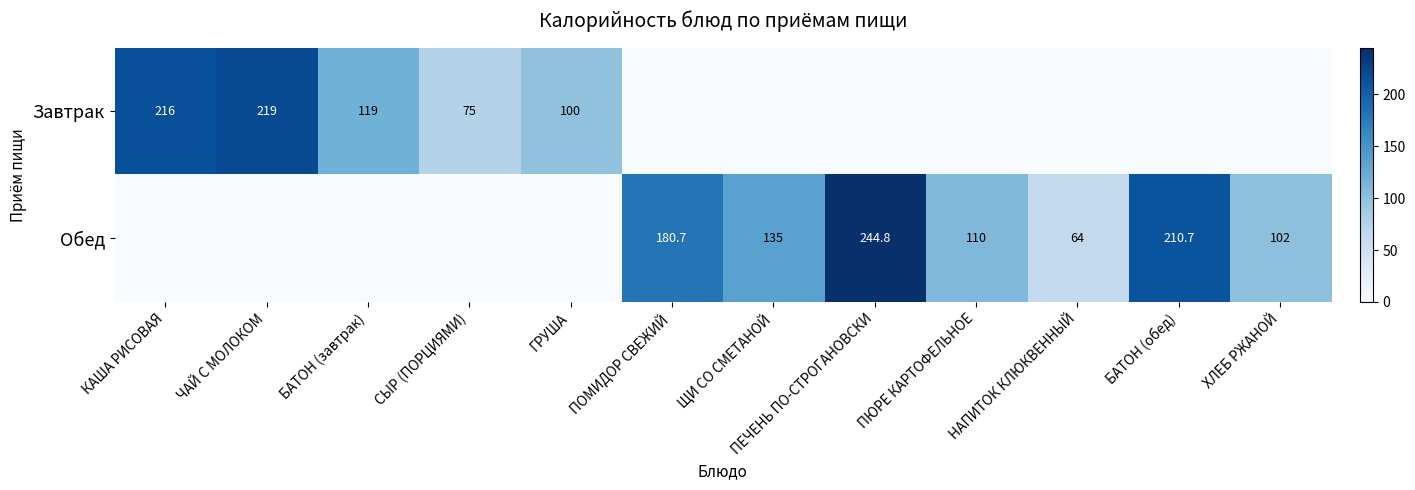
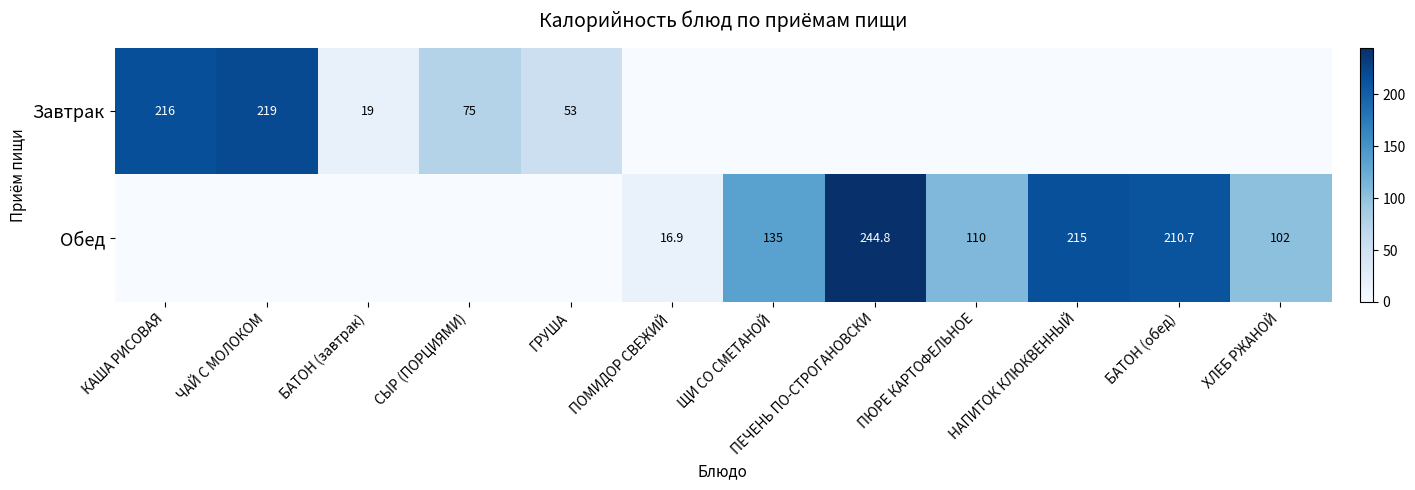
Завтрак, БАТОН (завтрак): 119 -> 19
Завтрак, ГРУША: 100 -> 53
Обед, ПОМИДОР СВЕЖИЙ: 180.7 -> 16.9
Обед, НАПИТОК КЛЮКВЕННЫЙ: 64 -> 215
